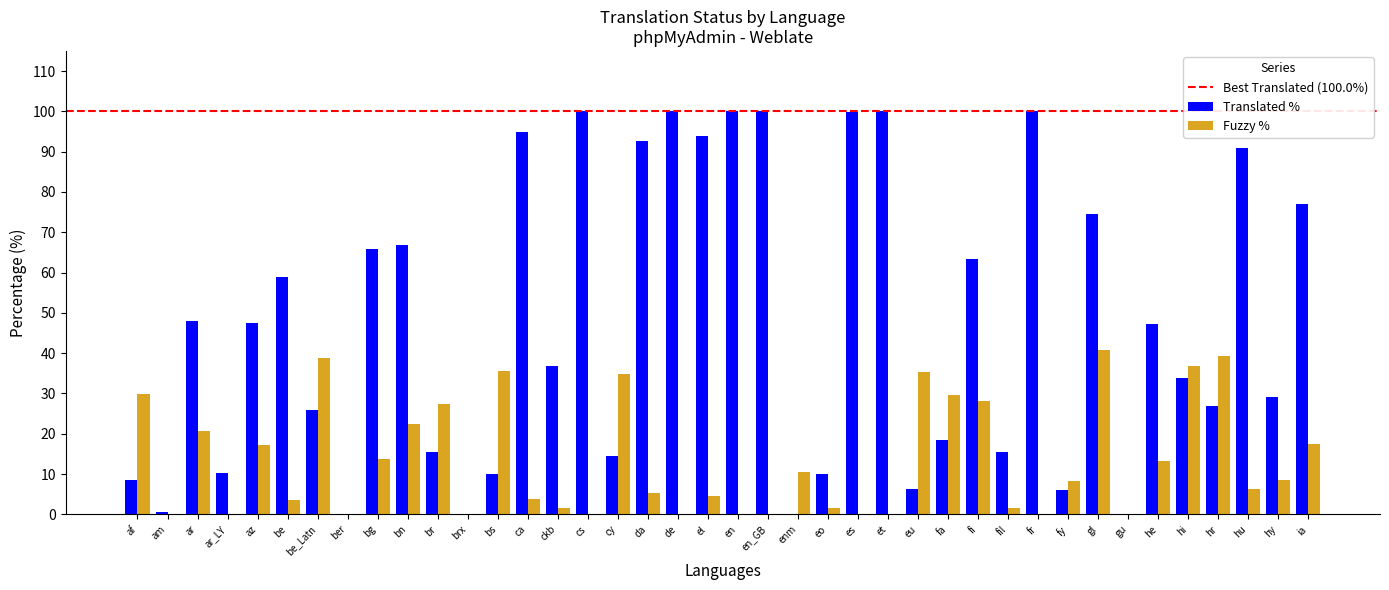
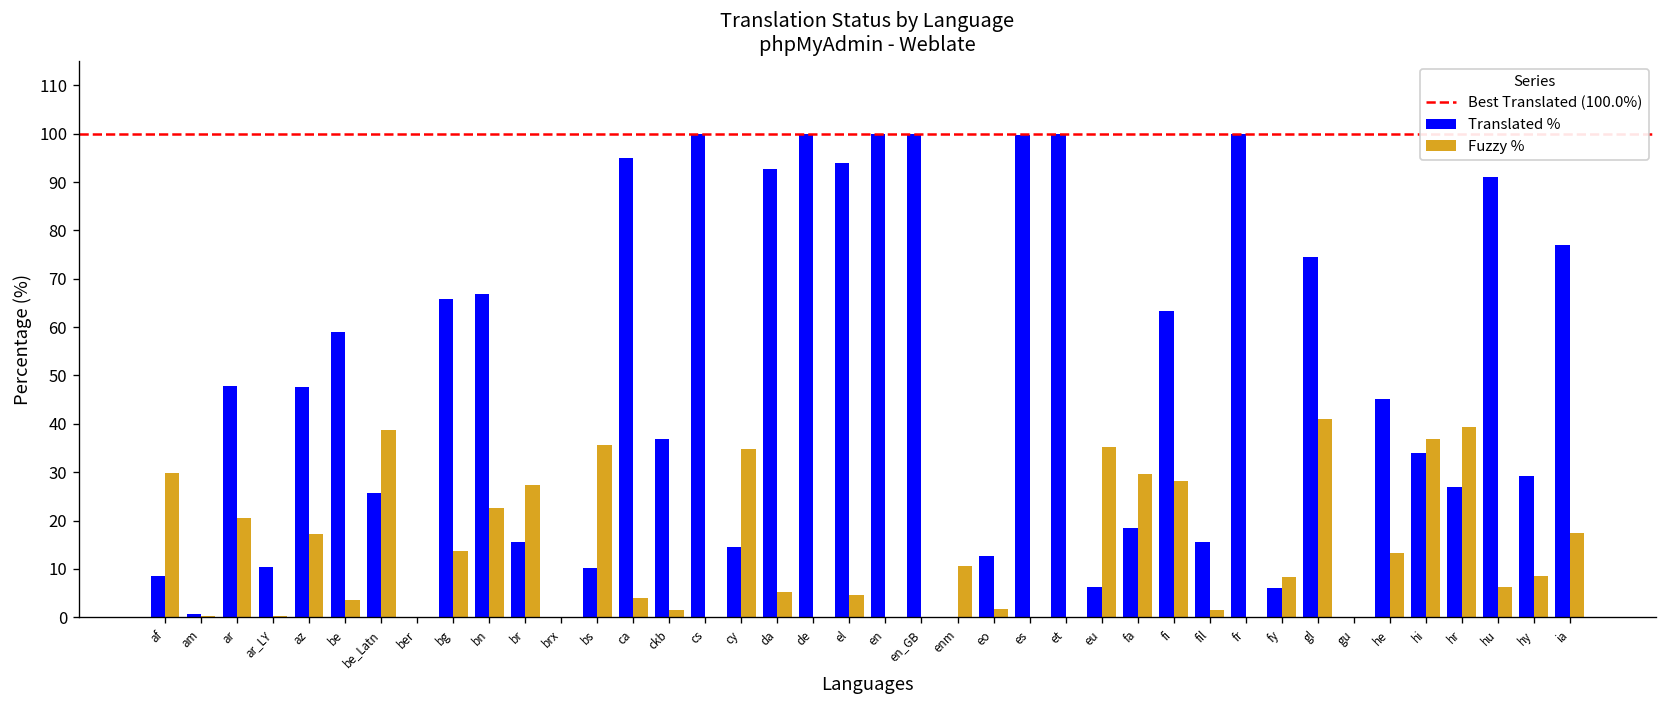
Translated %, eo: 10 -> 13
Translated %, he: 47 -> 45
